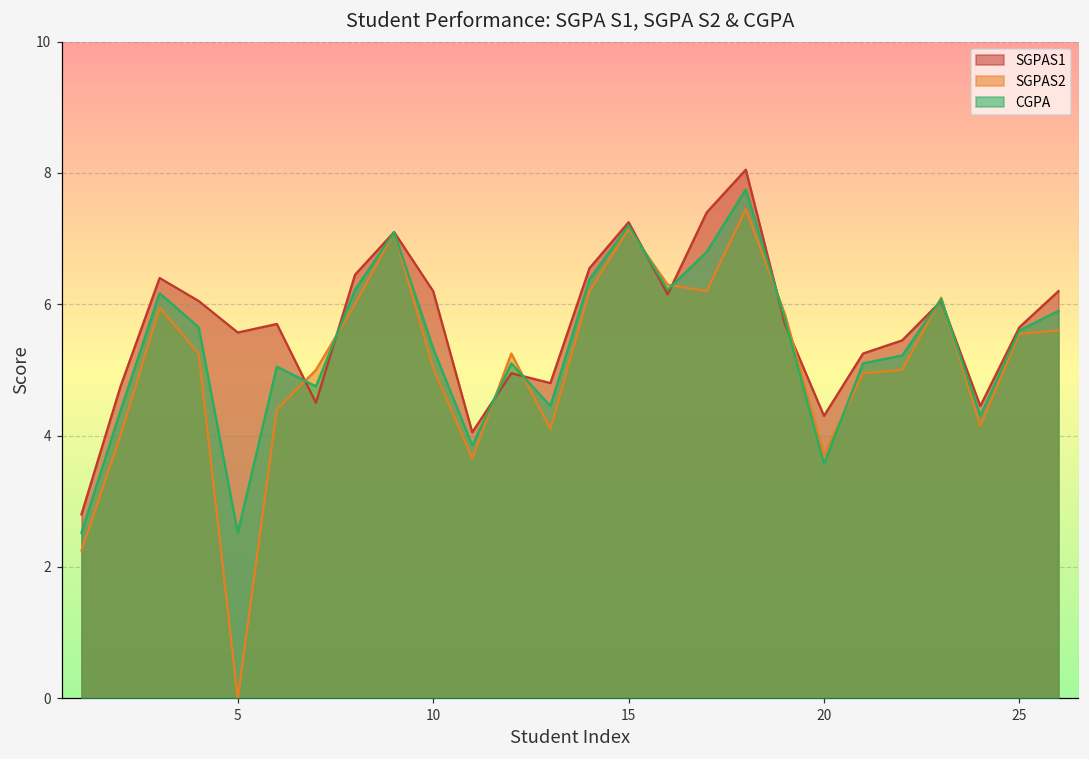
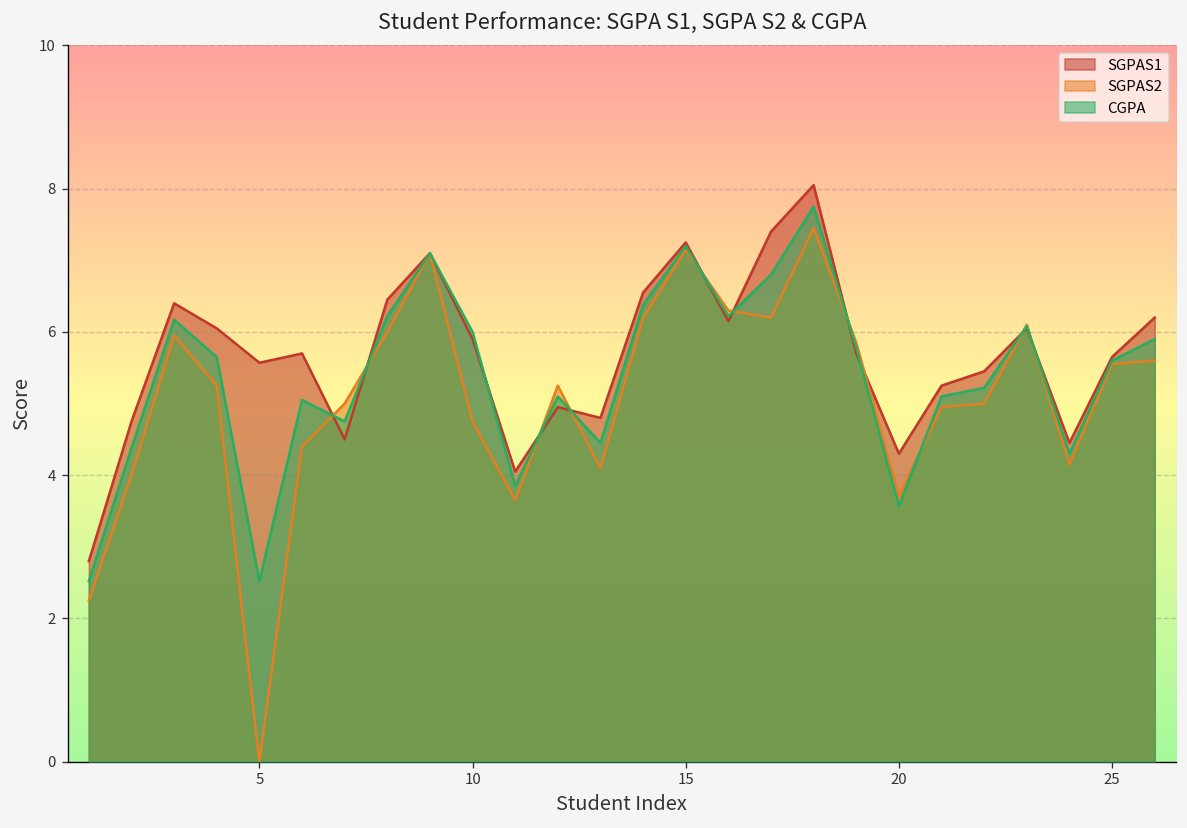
SGPAS1, 10: 6.2 -> 5.9
SGPAS2, 10: 5.0 -> 4.8
CGPA, 10: 5.3 -> 6.0
